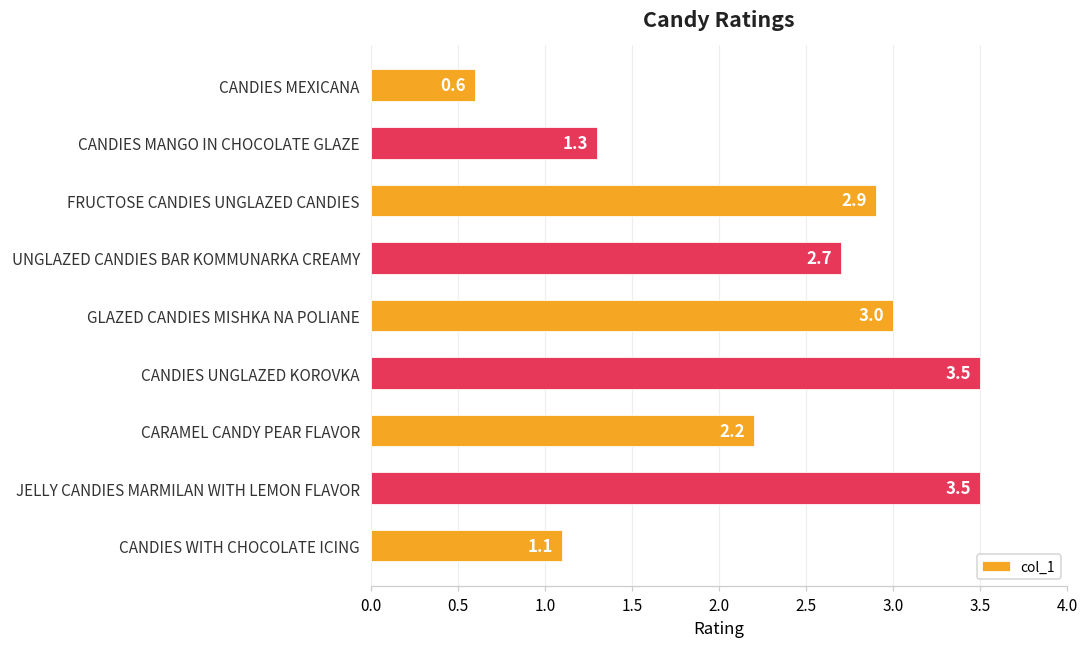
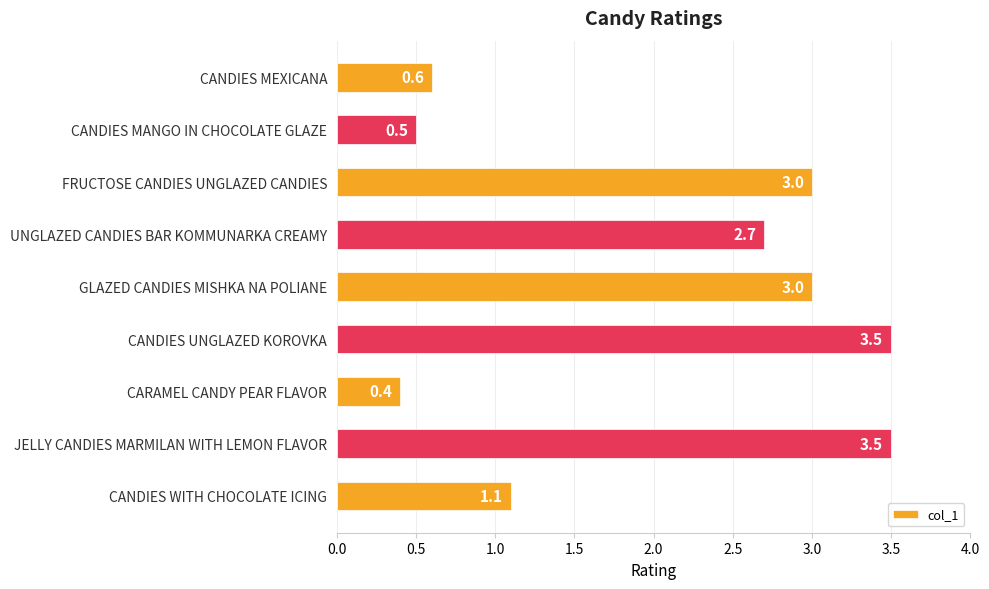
CANDIES MANGO IN CHOCOLATE GLAZE: 1.3 -> 0.5
FRUCTOSE CANDIES UNGLAZED CANDIES: 2.9 -> 3.0
CARAMEL CANDY PEAR FLAVOR: 2.2 -> 0.4
